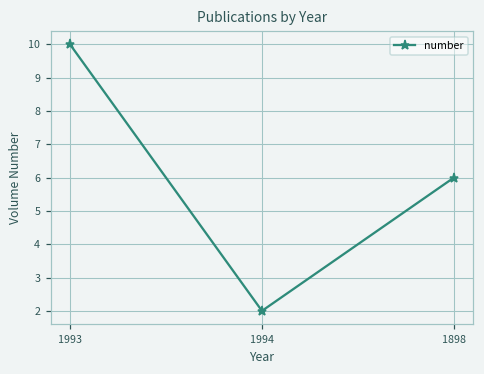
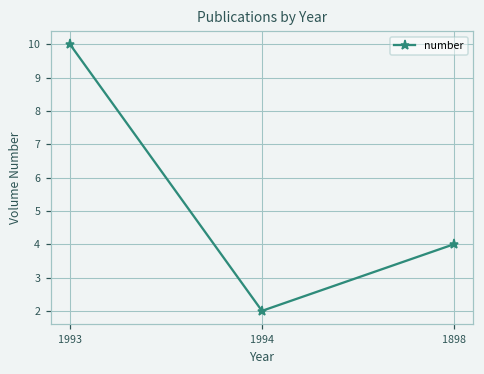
1898: 6 -> 4
